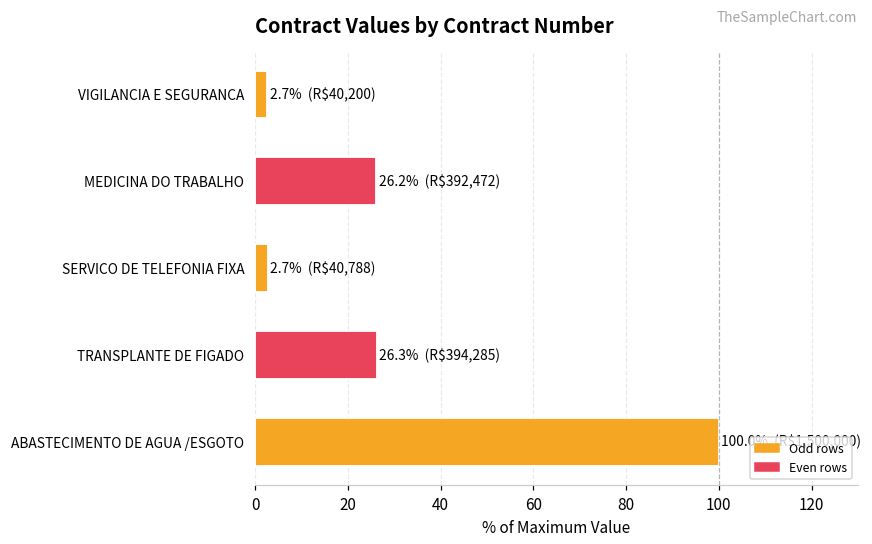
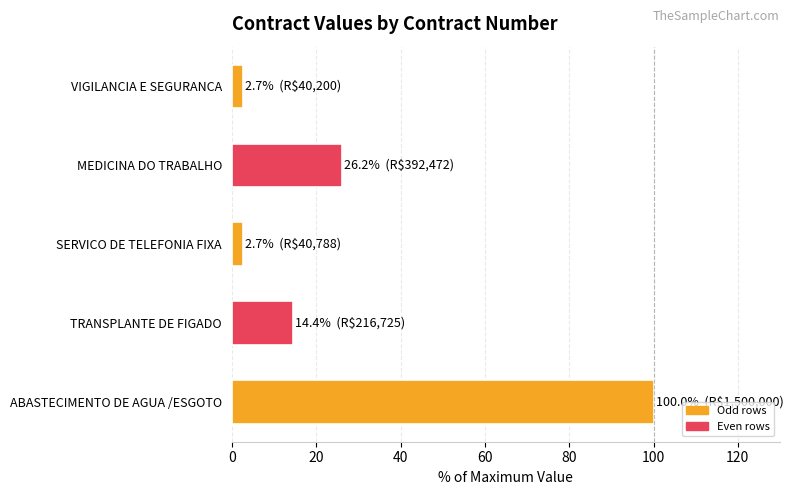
TRANSPLANTE DE FIGADO: 26.3% (R$394,285) -> 14.4% (R$216,725)
